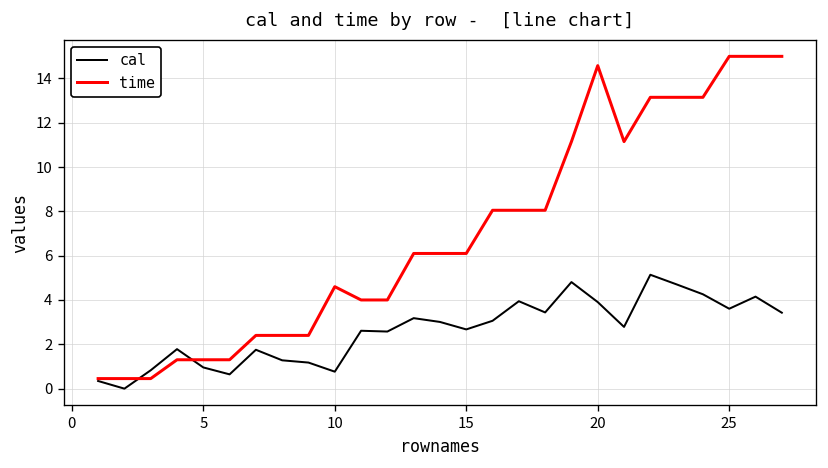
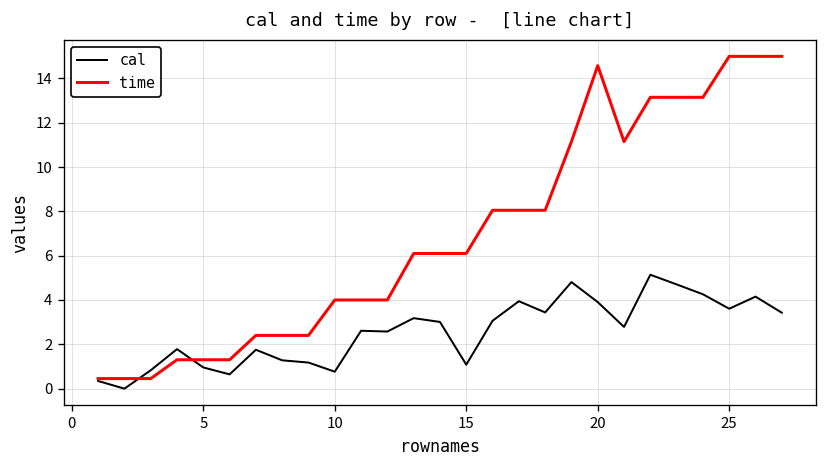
time, 10: 4.6 -> 4.0
cal, 15: 2.7 -> 1.1
